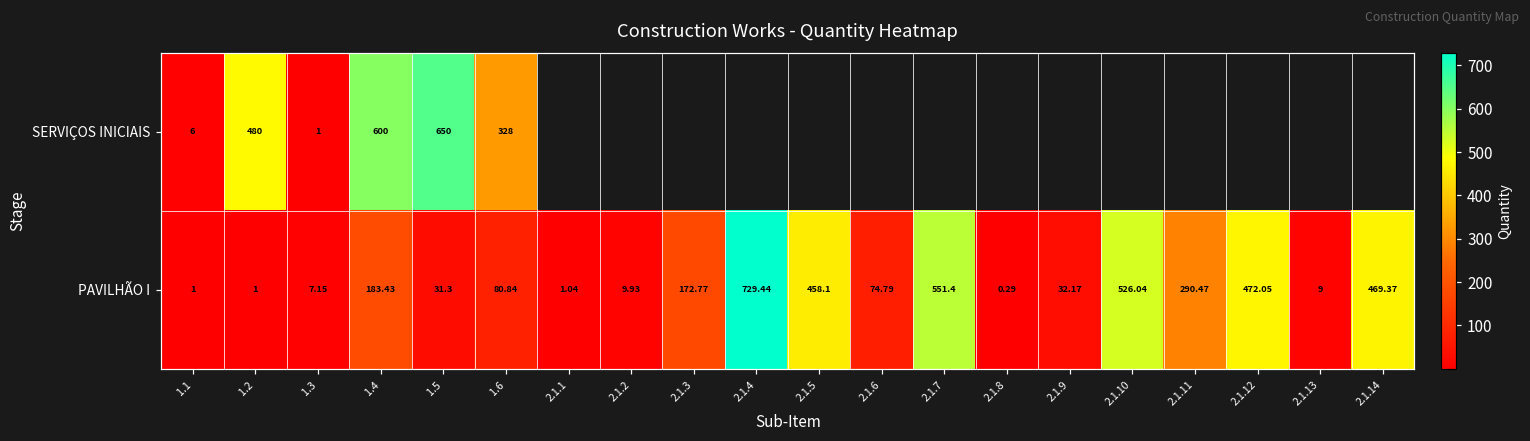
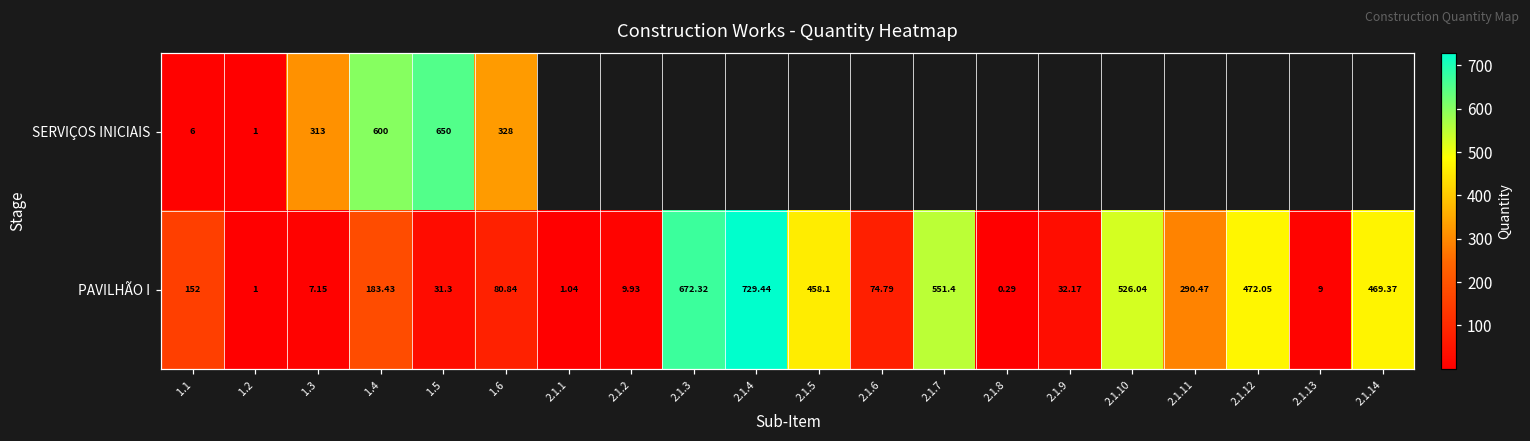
SERVIÇOS INICIAIS, 1.2: 480 -> 1
SERVIÇOS INICIAIS, 1.3: 1 -> 313
PAVILHÃO I, 1.1: 1 -> 152
PAVILHÃO I, 2.1.3: 172.77 -> 672.32
